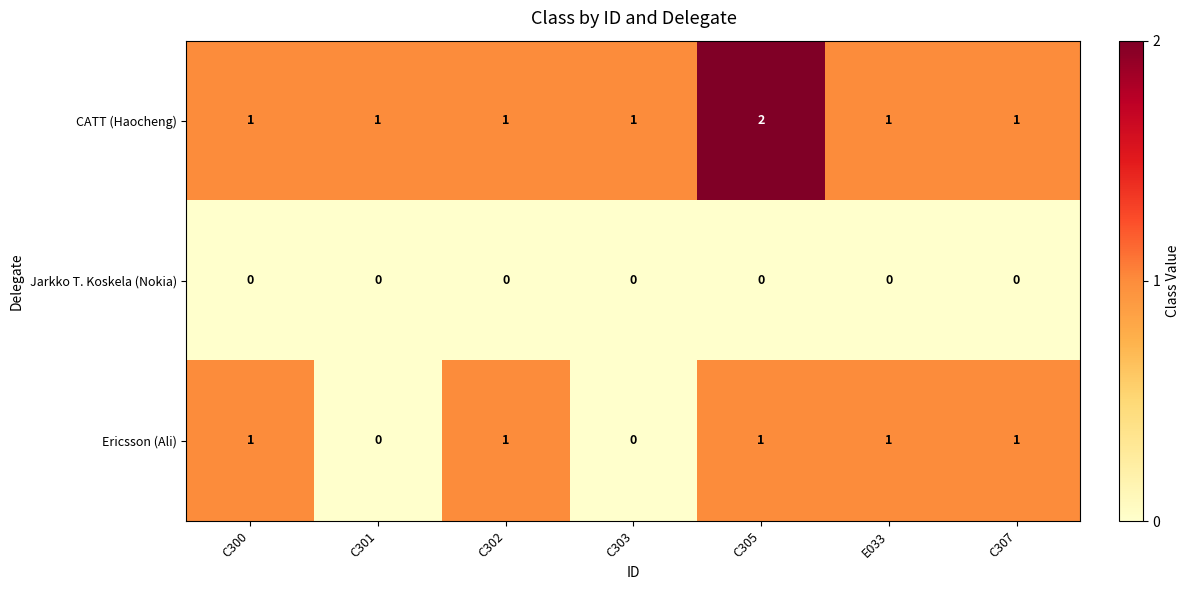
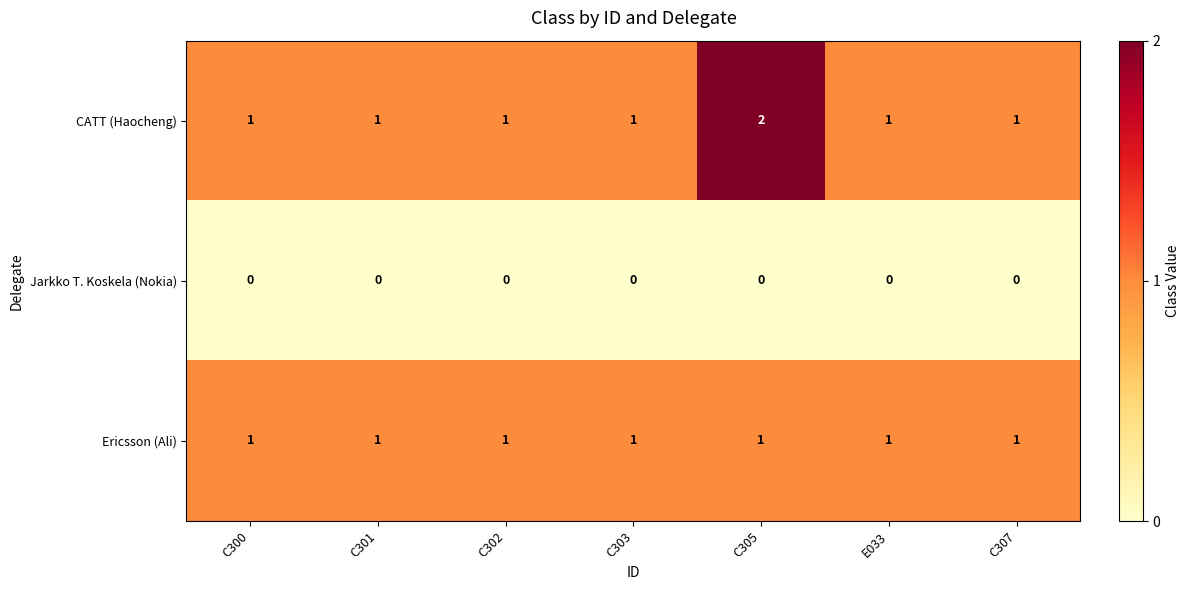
Ericsson (Ali), C301: 0 -> 1
Ericsson (Ali), C303: 0 -> 1
